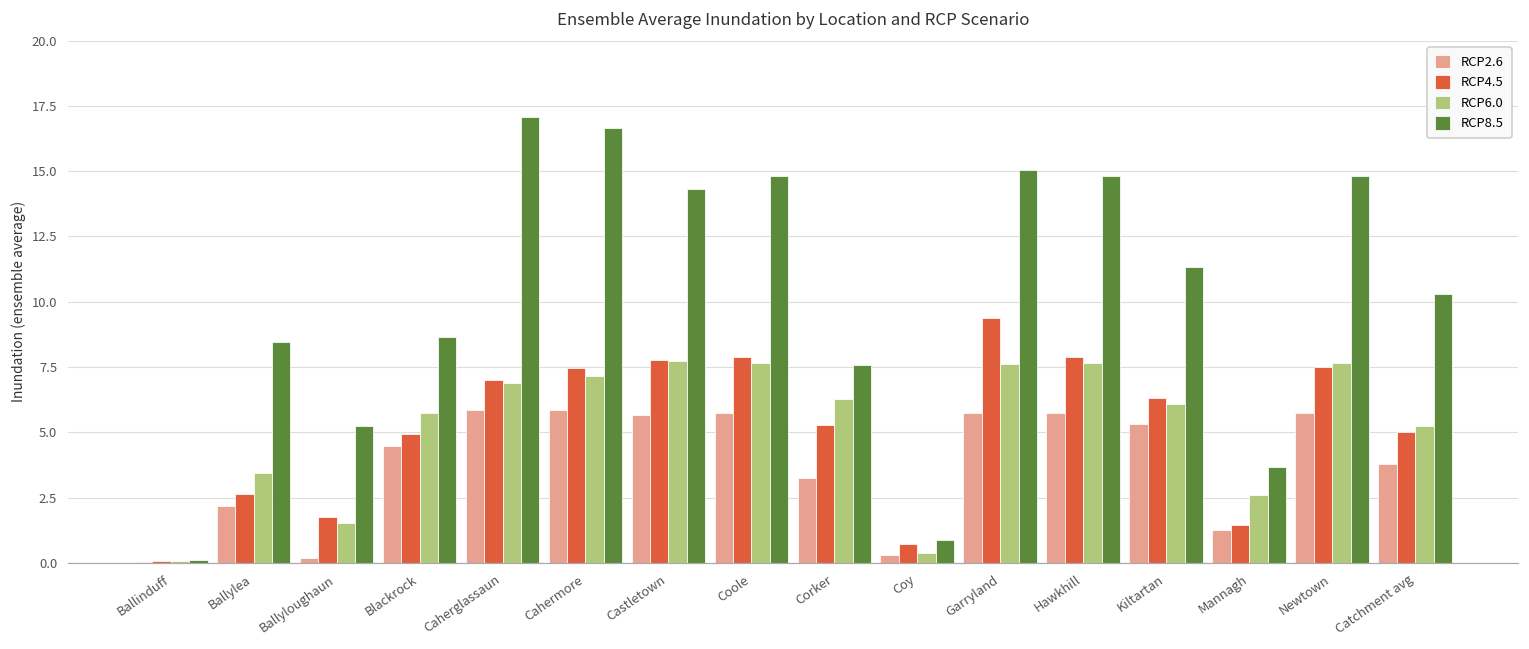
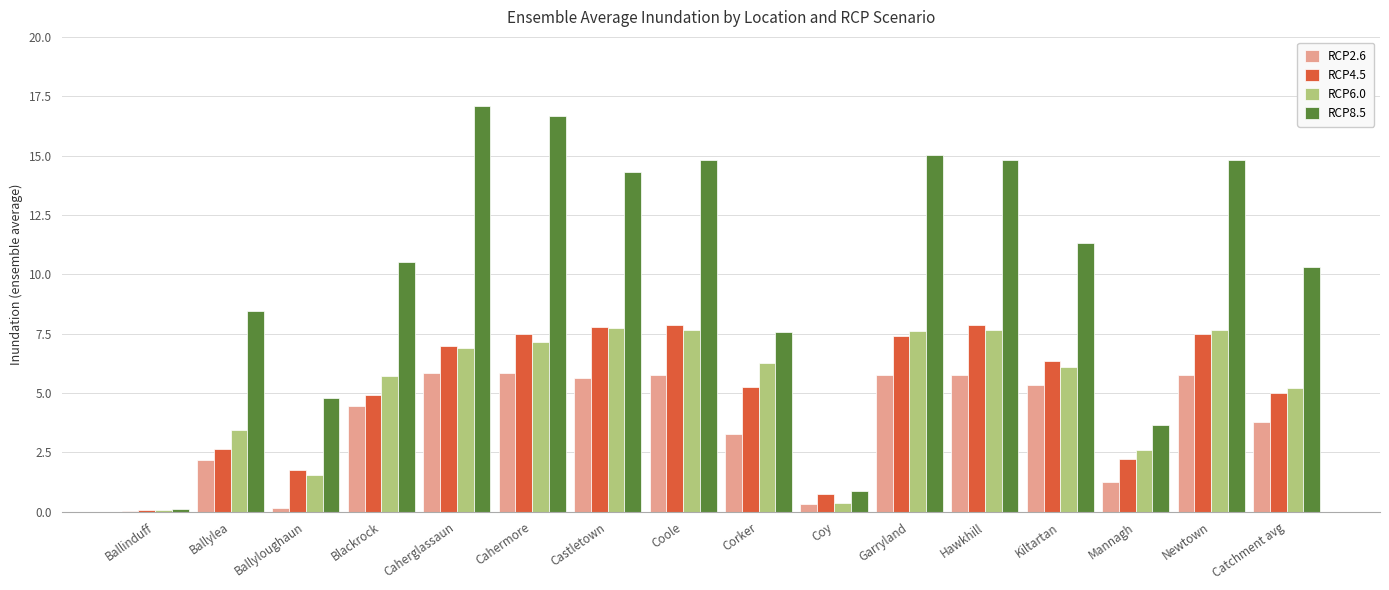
RCP8.5, Ballyloughaun: 5.3 -> 4.8
RCP8.5, Blackrock: 8.7 -> 10.5
RCP4.5, Garryland: 9.4 -> 7.4
RCP4.5, Mannagh: 1.5 -> 2.2
